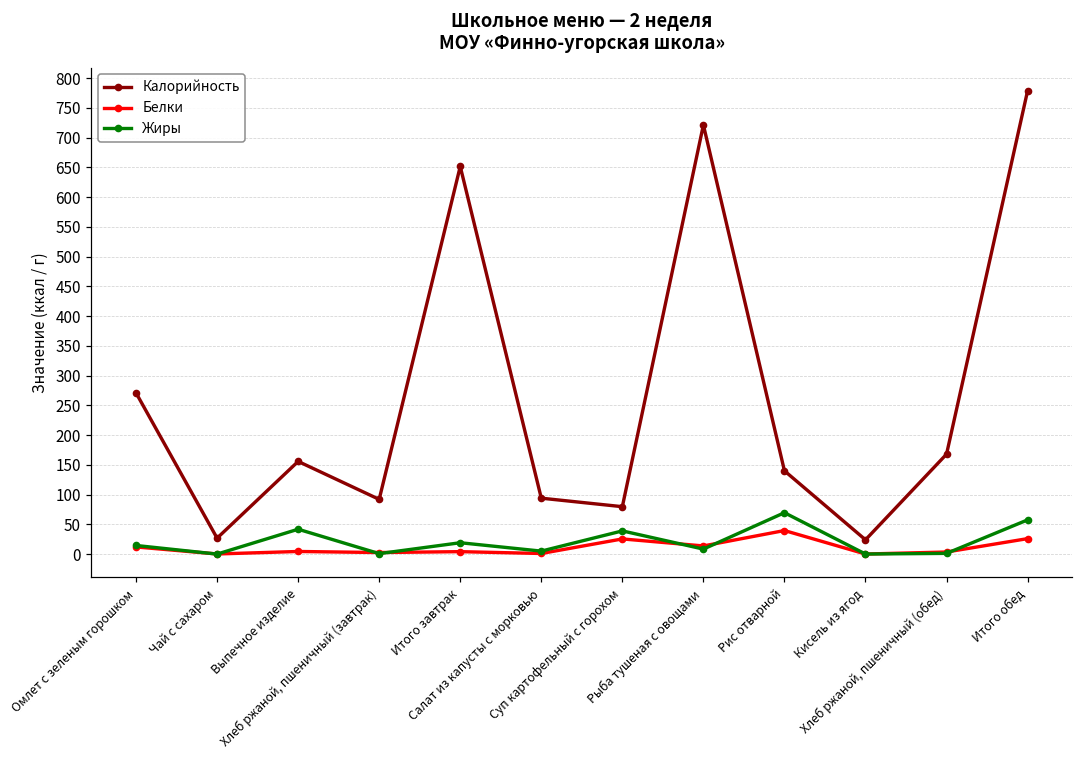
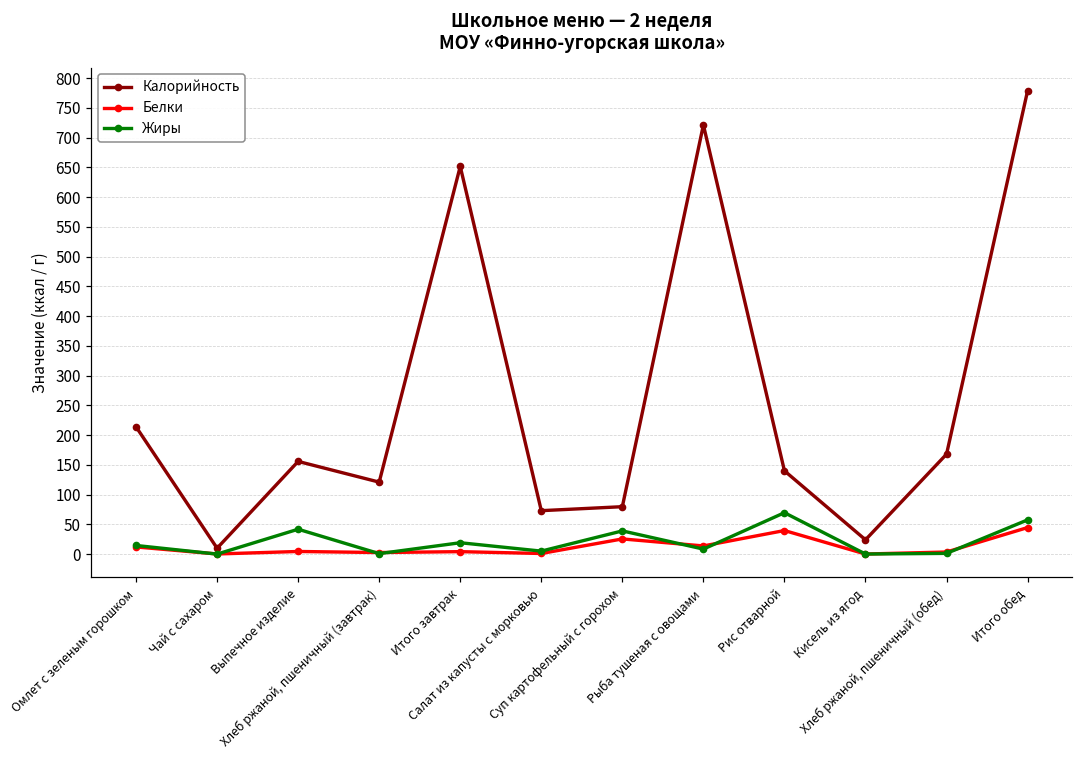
Калорийность, Омлет с зеленым горошком: 270 -> 210
Калорийность, Чай с сахаром: 30 -> 10
Калорийность, Хлеб ржаной, пшеничный (завтрак): 90 -> 120
Калорийность, Салат из капусты с морковью: 90 -> 70
Белки, Итого обед: 30 -> 40
